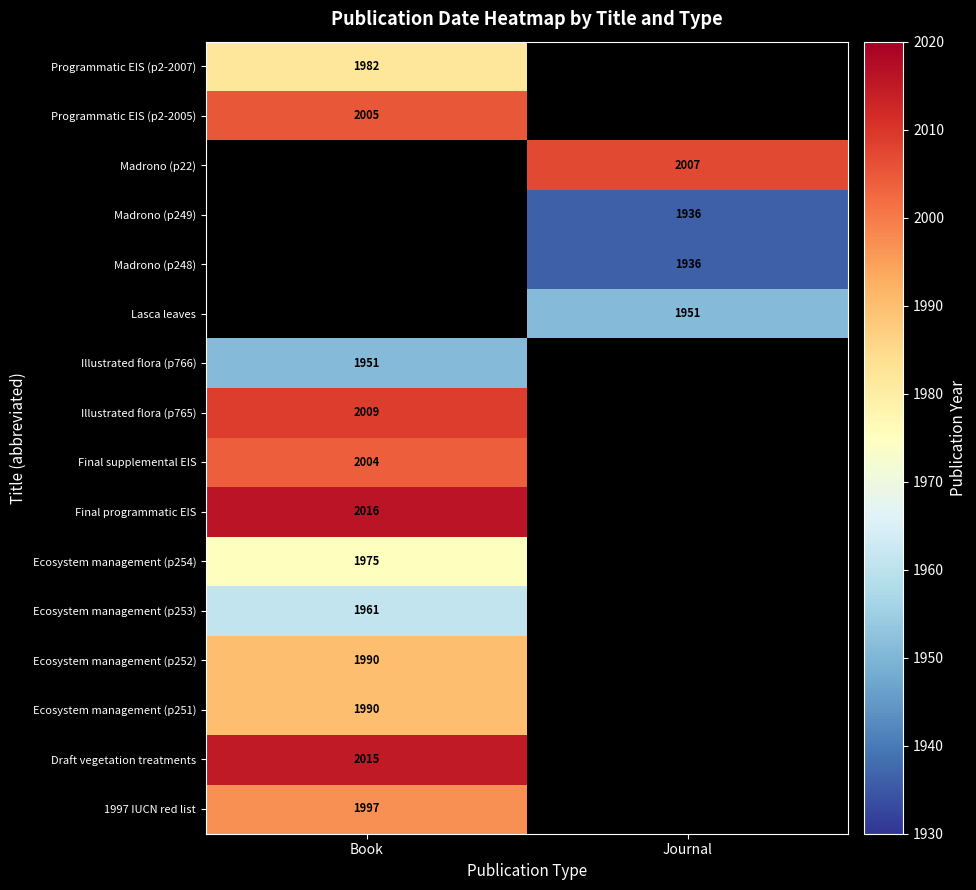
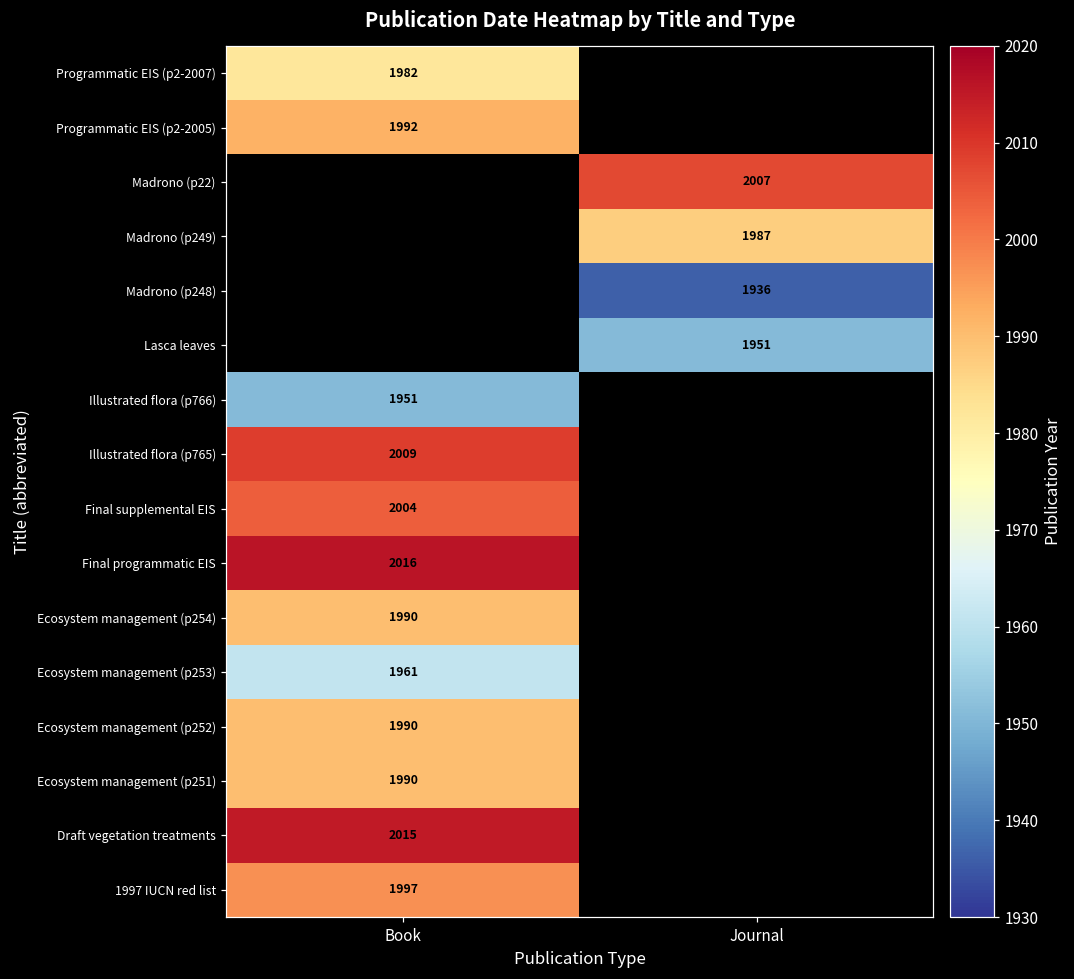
Programmatic EIS (p2-2005), Book: 2005 -> 1992
Madrono (p249), Journal: 1936 -> 1987
Ecosystem management (p254), Book: 1975 -> 1990
